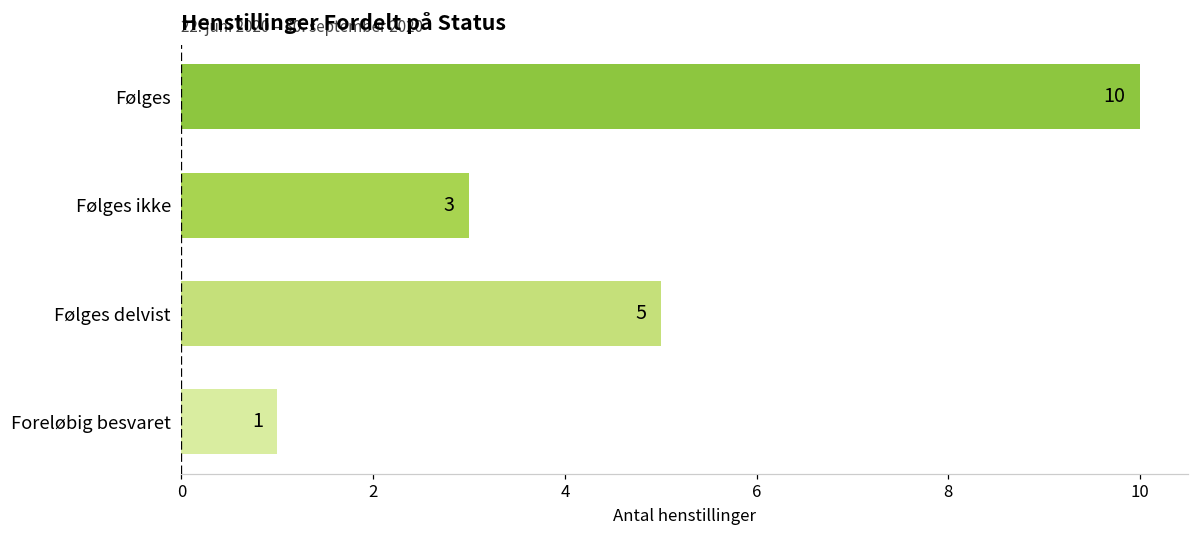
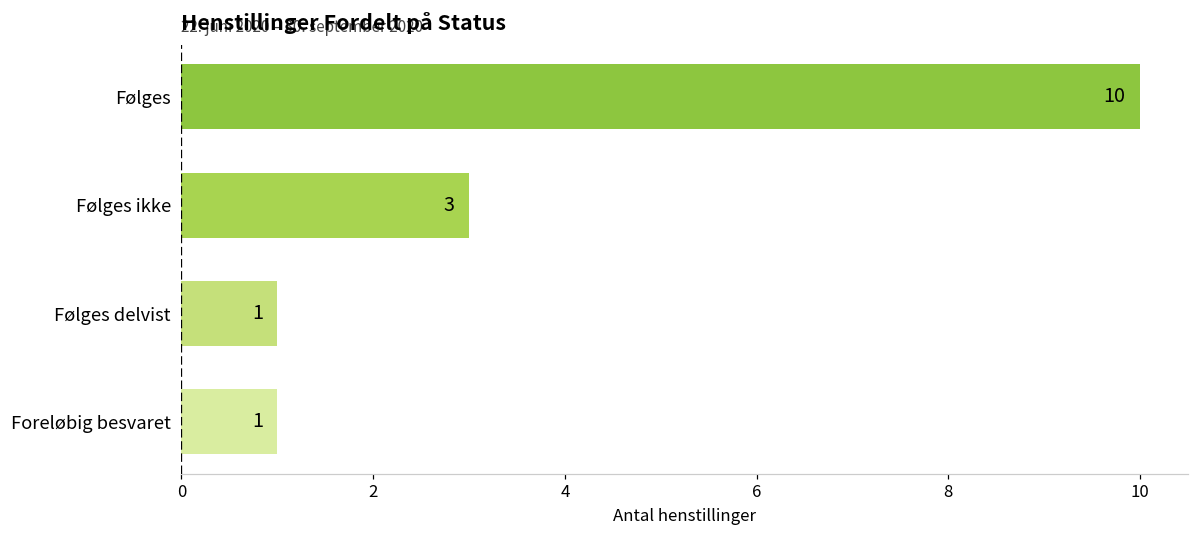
Følges delvist: 5 -> 1
